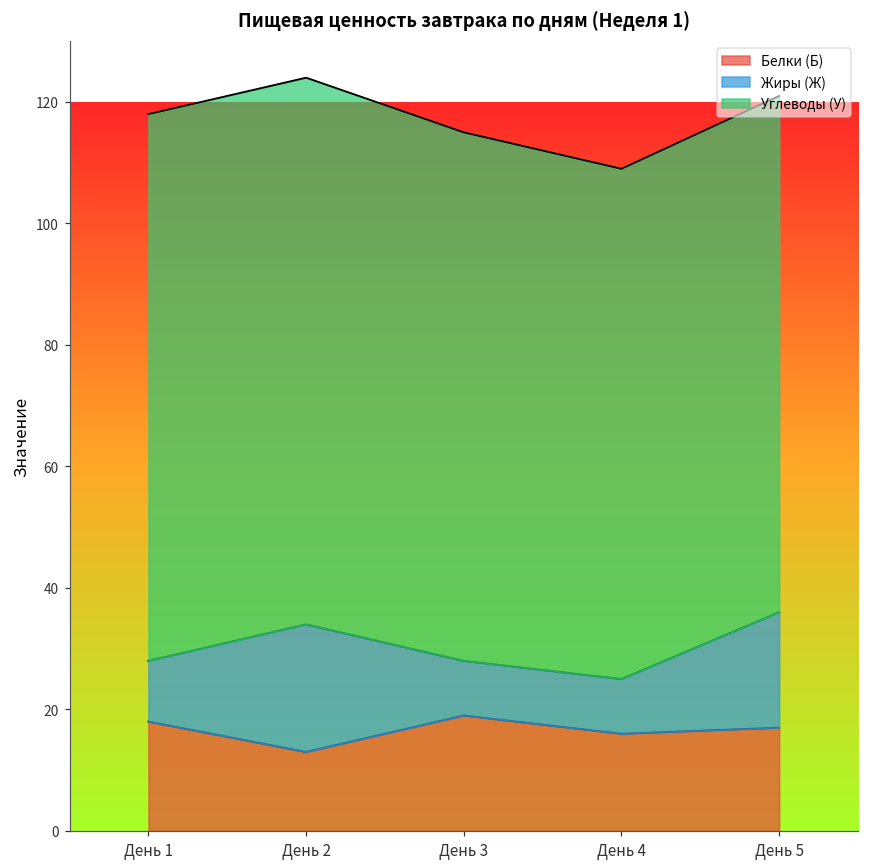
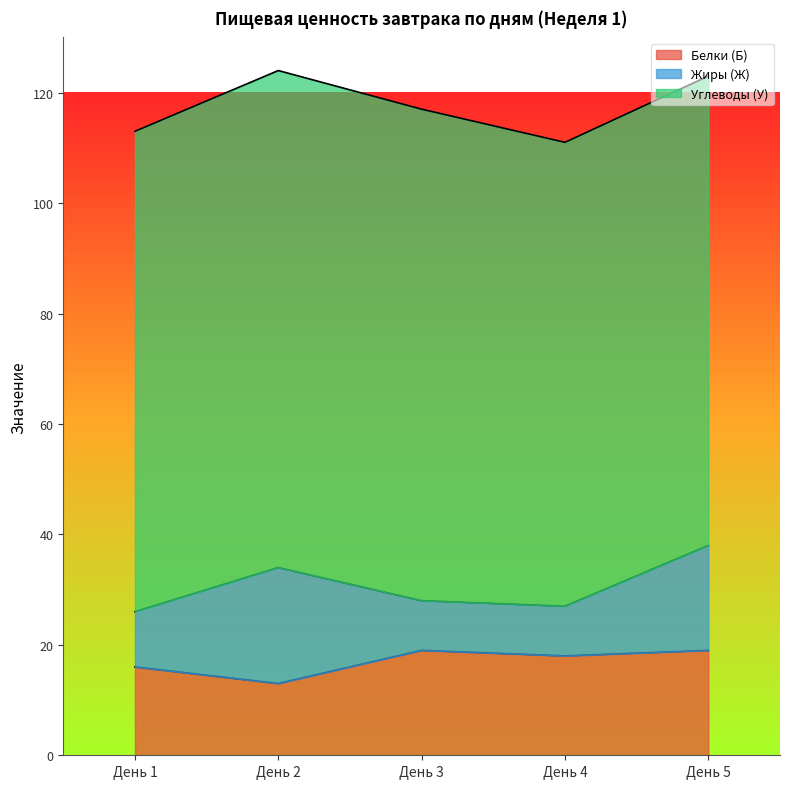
Белки (Б), День 1: 18 -> 16
Углеводы (У), День 1: 90 -> 87
Углеводы (У), День 3: 87 -> 89
Белки (Б), День 4: 16 -> 18
Белки (Б), День 5: 17 -> 19
